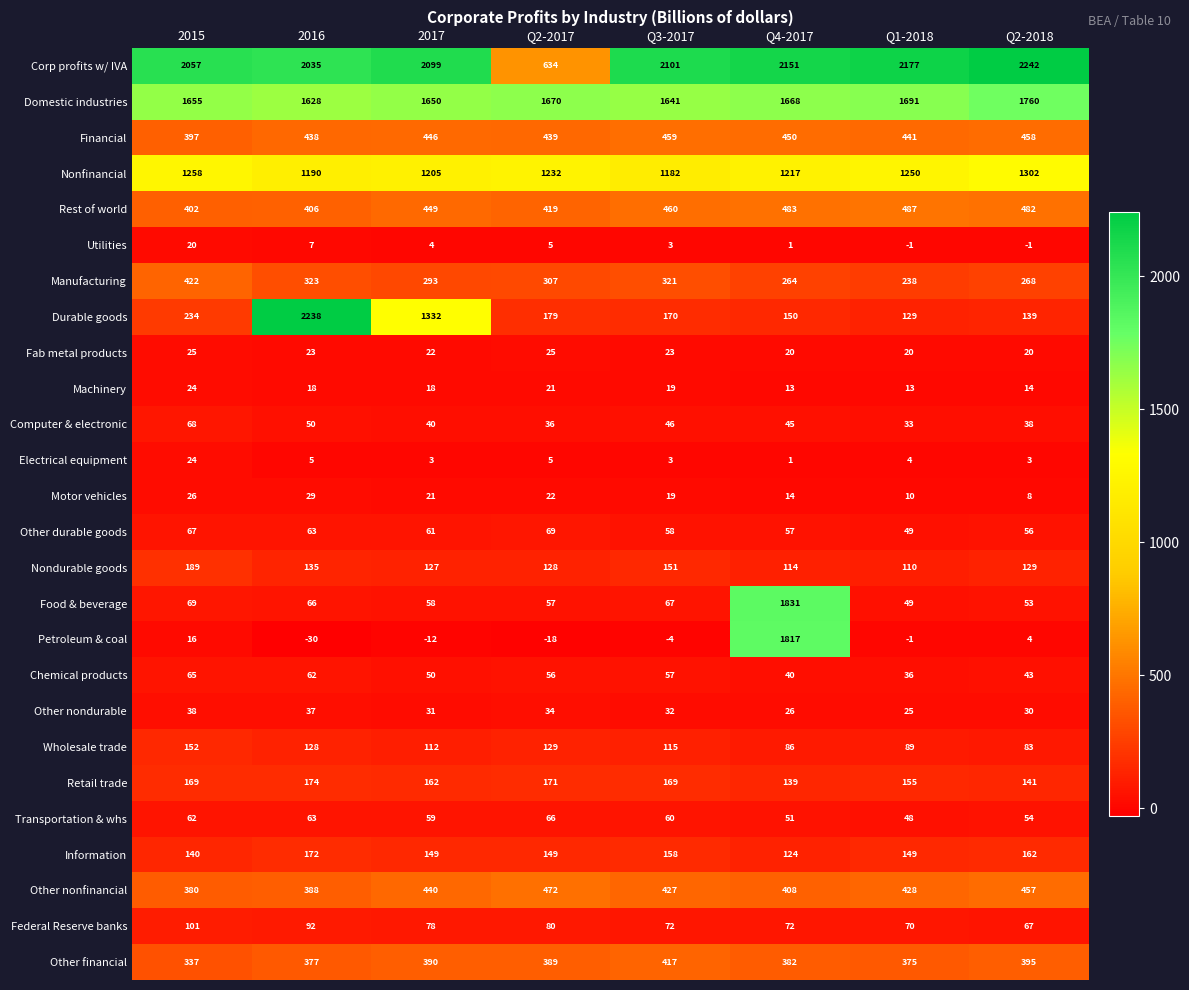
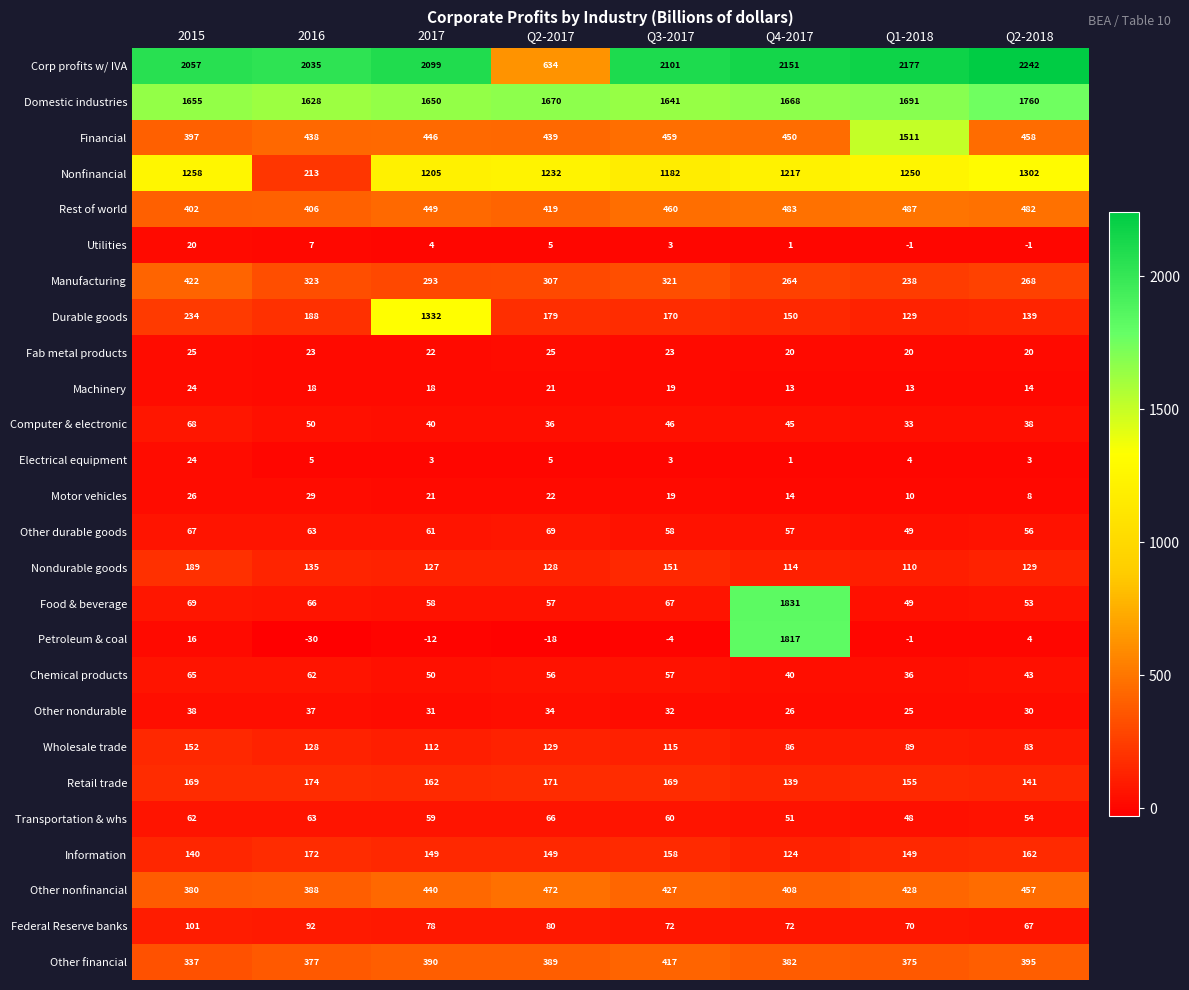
Financial, Q1-2018: 441 -> 1511
Nonfinancial, 2016: 1190 -> 213
Durable goods, 2016: 2238 -> 188
